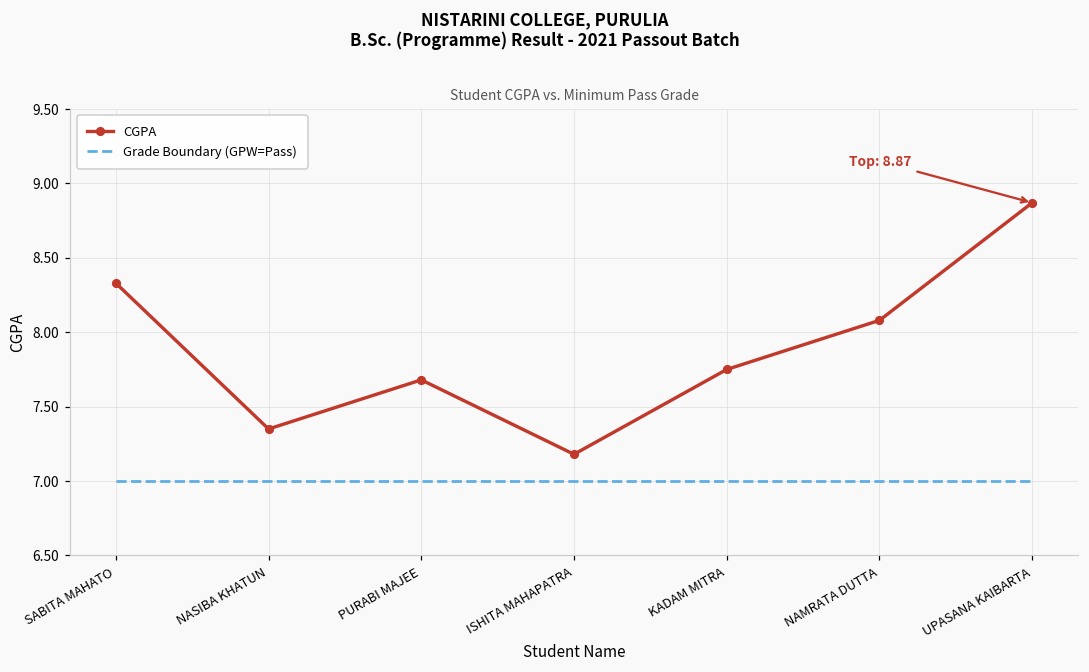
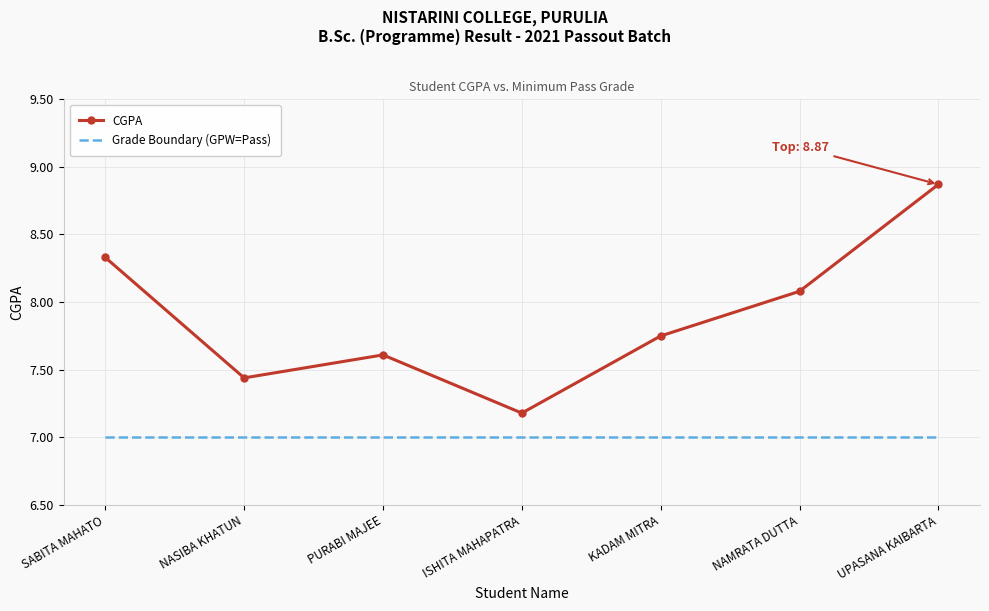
CGPA, NASIBA KHATUN: 7.35 -> 7.44
CGPA, PURABI MAJEE: 7.68 -> 7.61
